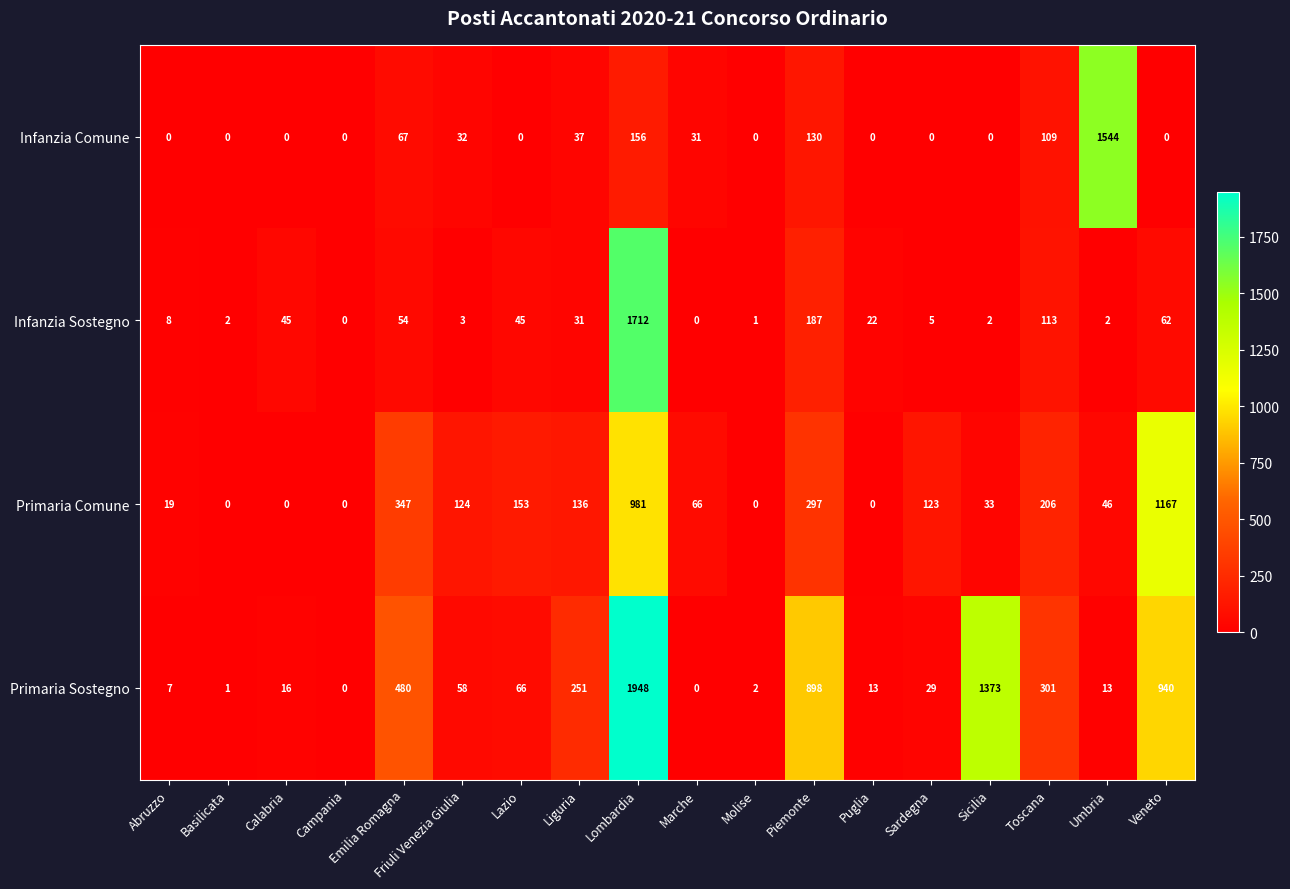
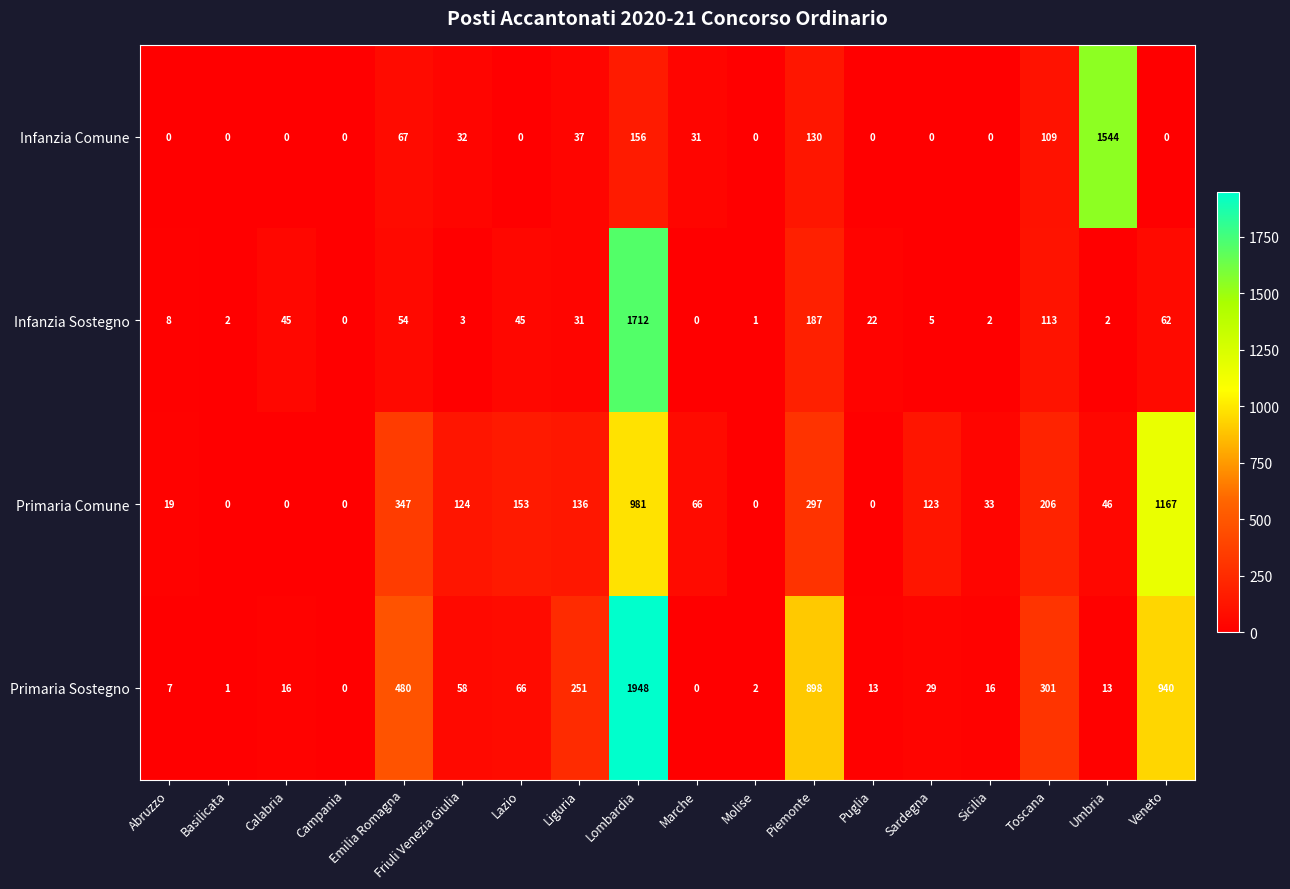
Primaria Sostegno, Sicilia: 1373 -> 16
